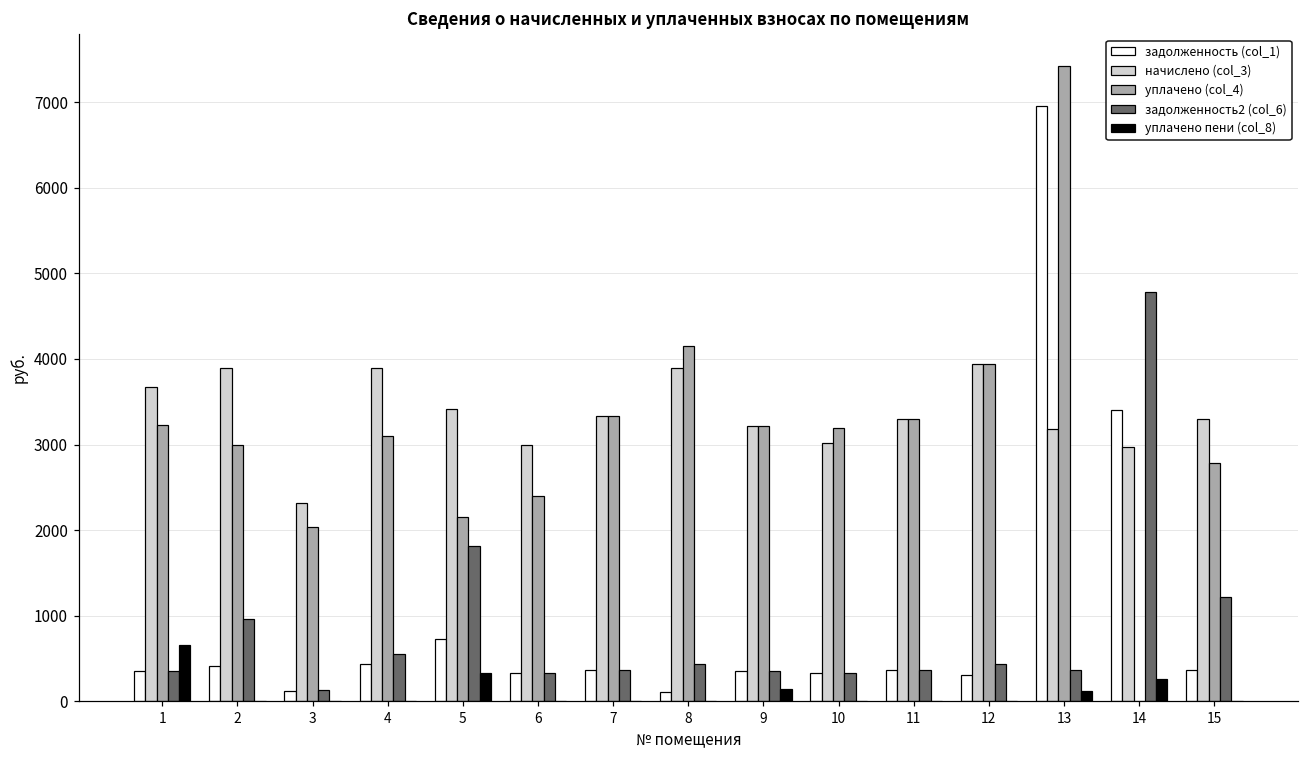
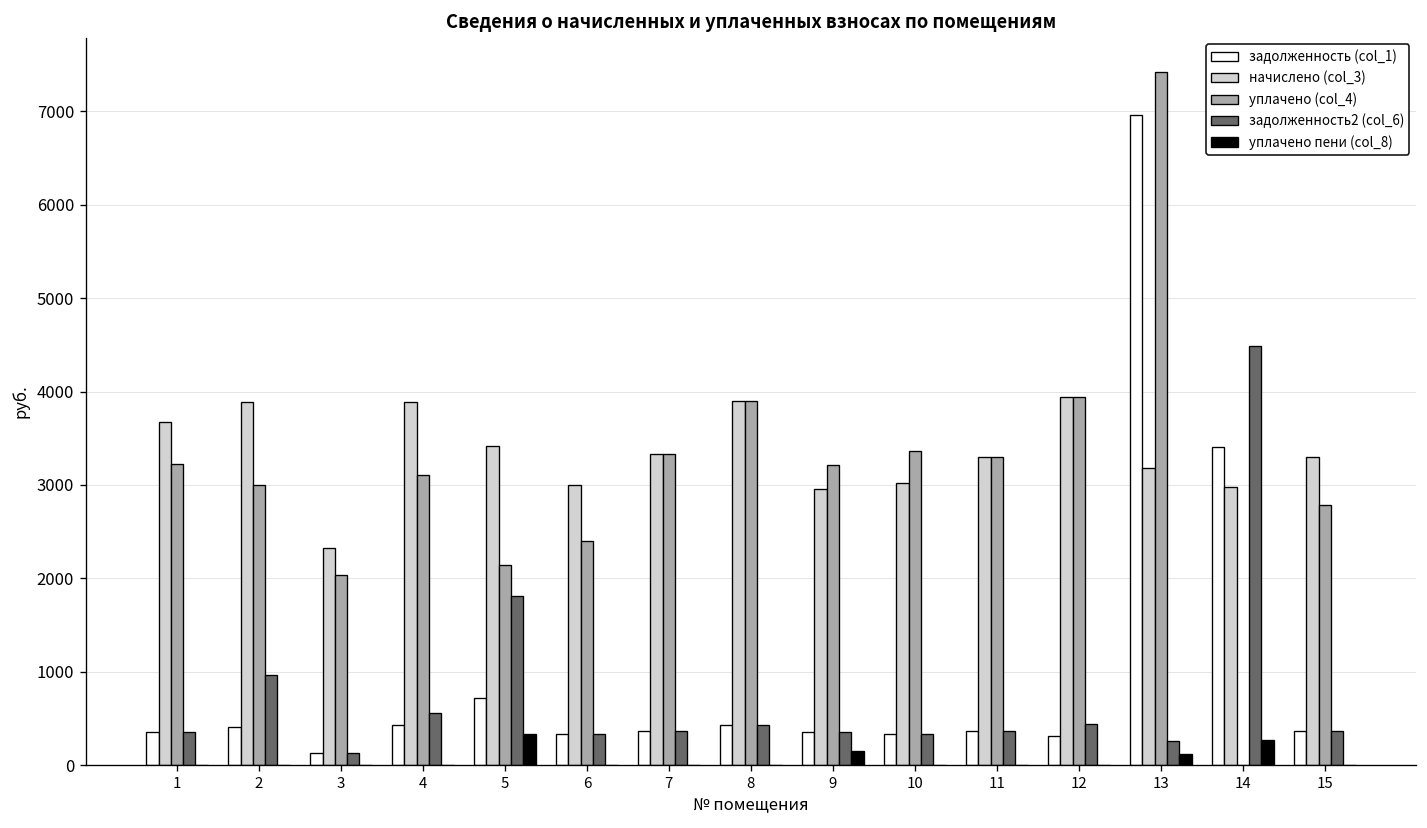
уплачено пени (col_8), 1: 700 -> 0
задолженность (col_1), 8: 100 -> 400
уплачено (col_4), 8: 4200 -> 3900
начислено (col_3), 9: 3200 -> 3000
уплачено (col_4), 10: 3200 -> 3400
задолженность2 (col_6), 13: 400 -> 300
задолженность2 (col_6), 14: 4800 -> 4500
задолженность2 (col_6), 15: 1200 -> 400
